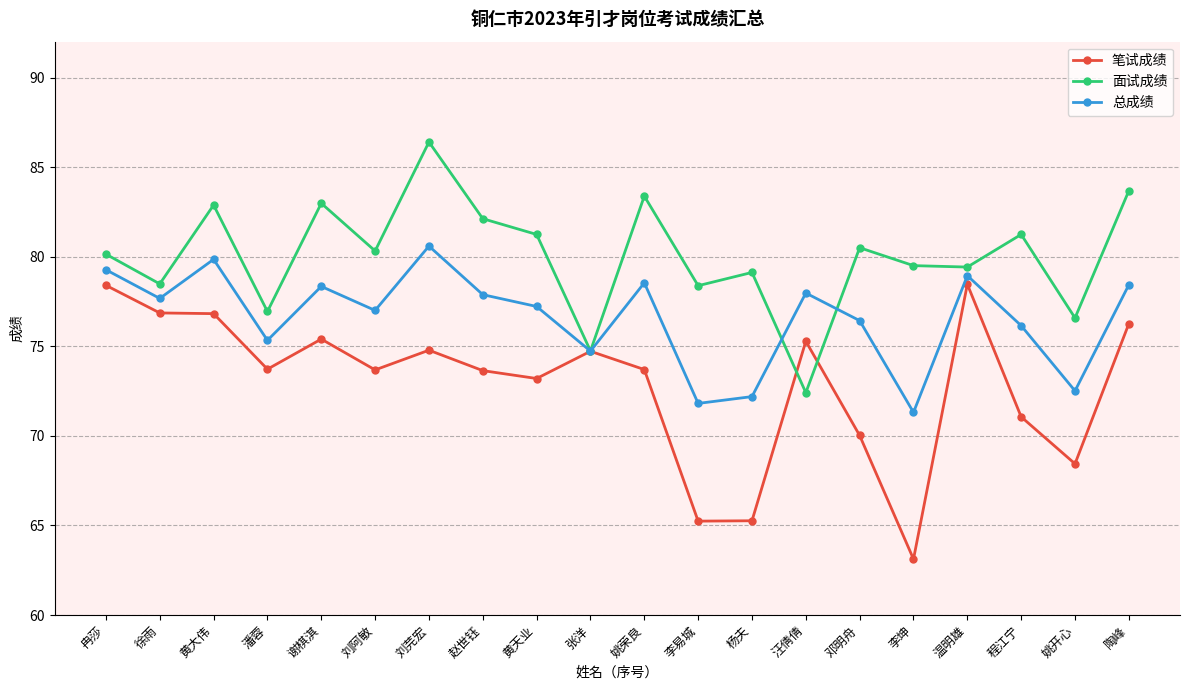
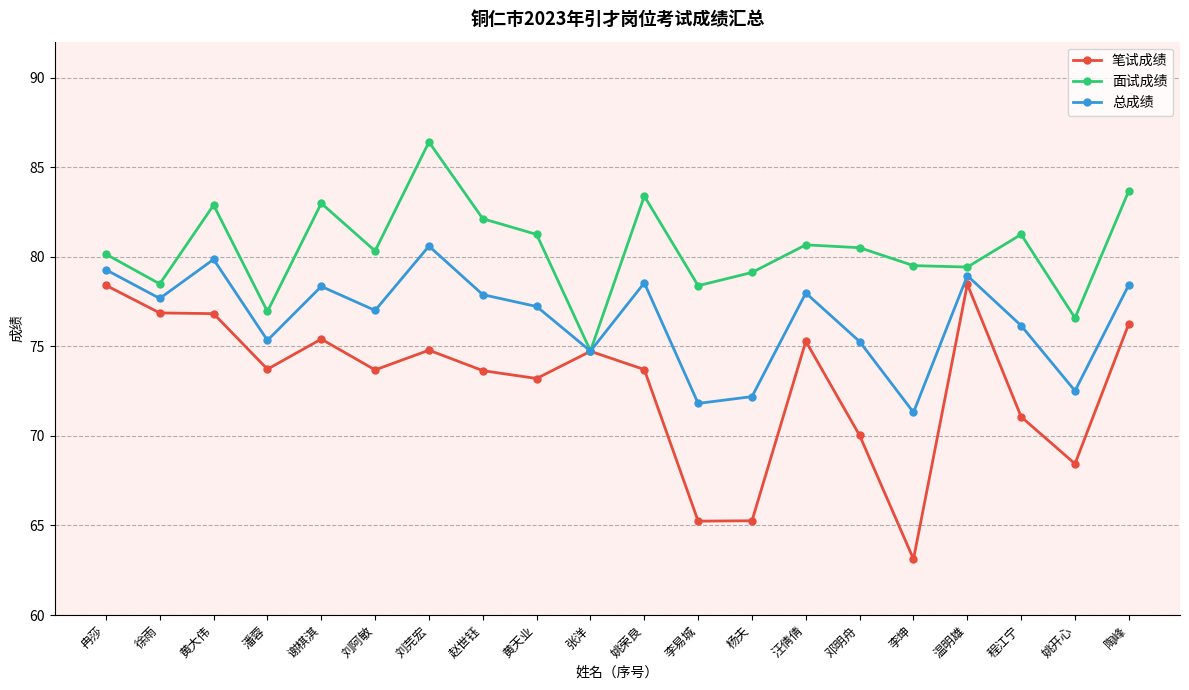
面试成绩, 汪倩倩: 72.4 -> 80.7
总成绩, 邓明舟: 76.4 -> 75.3
